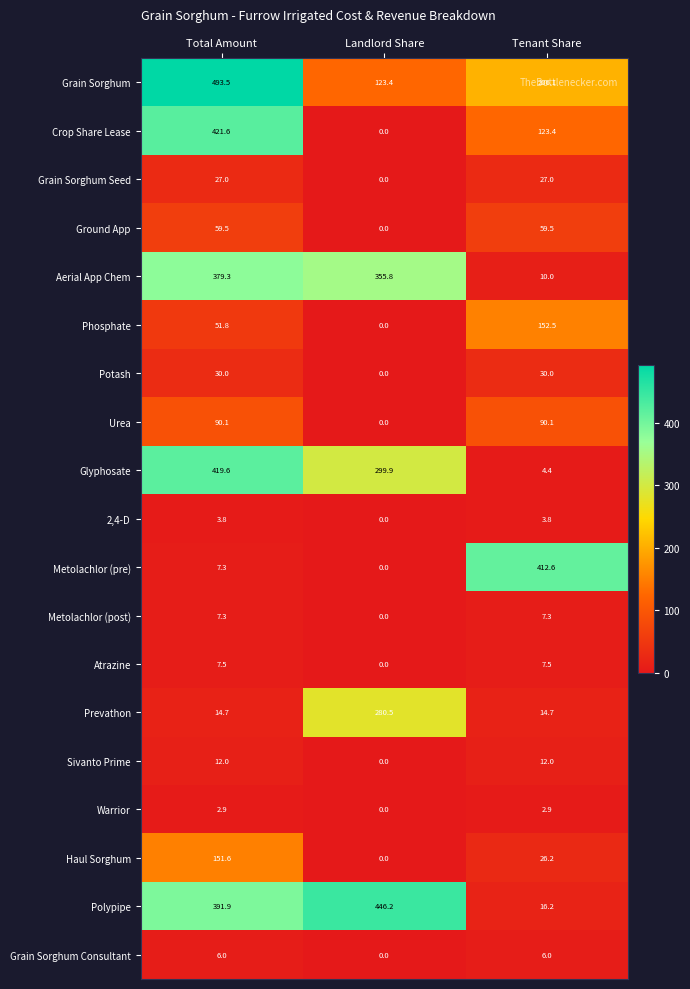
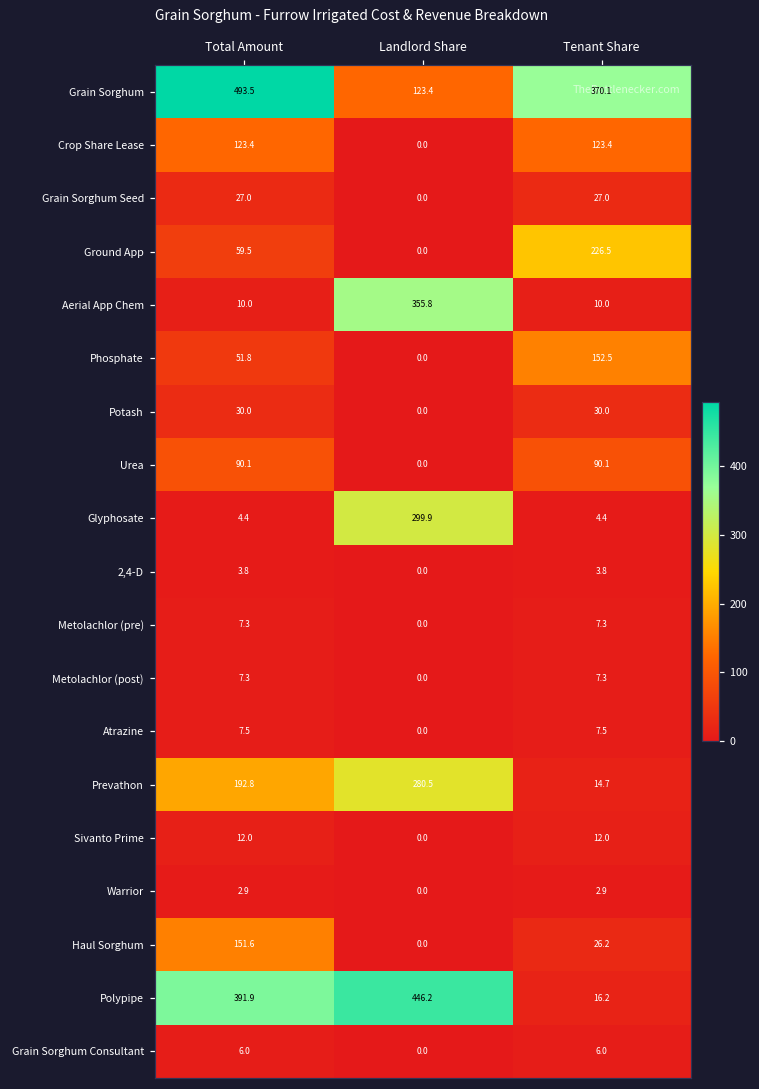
Grain Sorghum, Tenant Share: 206.1 -> 370.1
Crop Share Lease, Total Amount: 421.6 -> 123.4
Ground App, Tenant Share: 59.5 -> 226.5
Aerial App Chem, Total Amount: 379.3 -> 10.0
Glyphosate, Total Amount: 419.6 -> 4.4
Metolachlor (pre), Tenant Share: 412.6 -> 7.3
Prevathon, Total Amount: 14.7 -> 192.8
